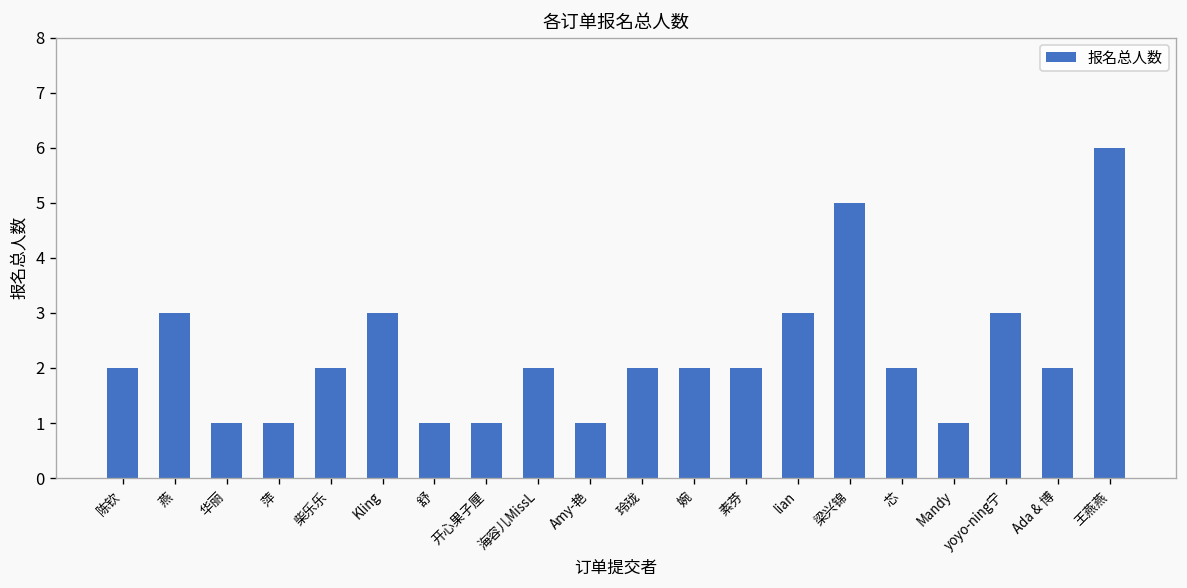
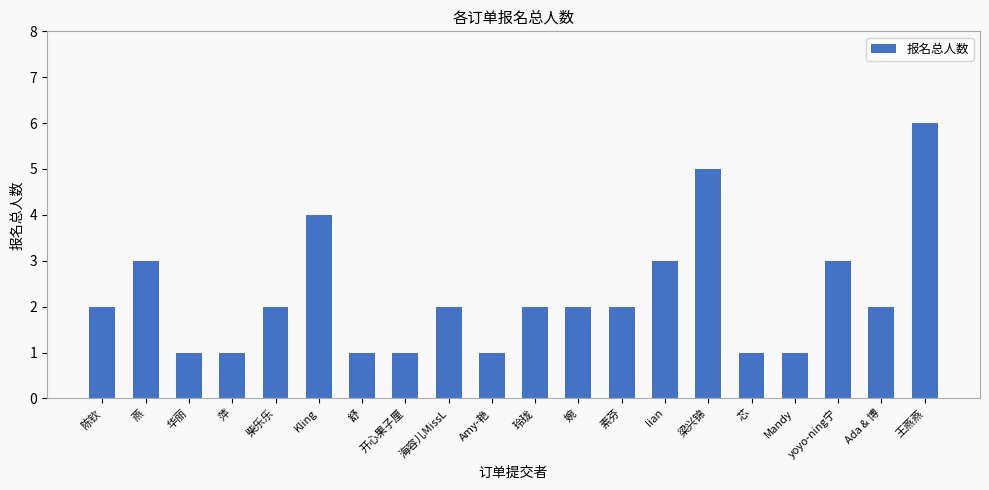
Kling: 3 -> 4
芯: 2 -> 1
